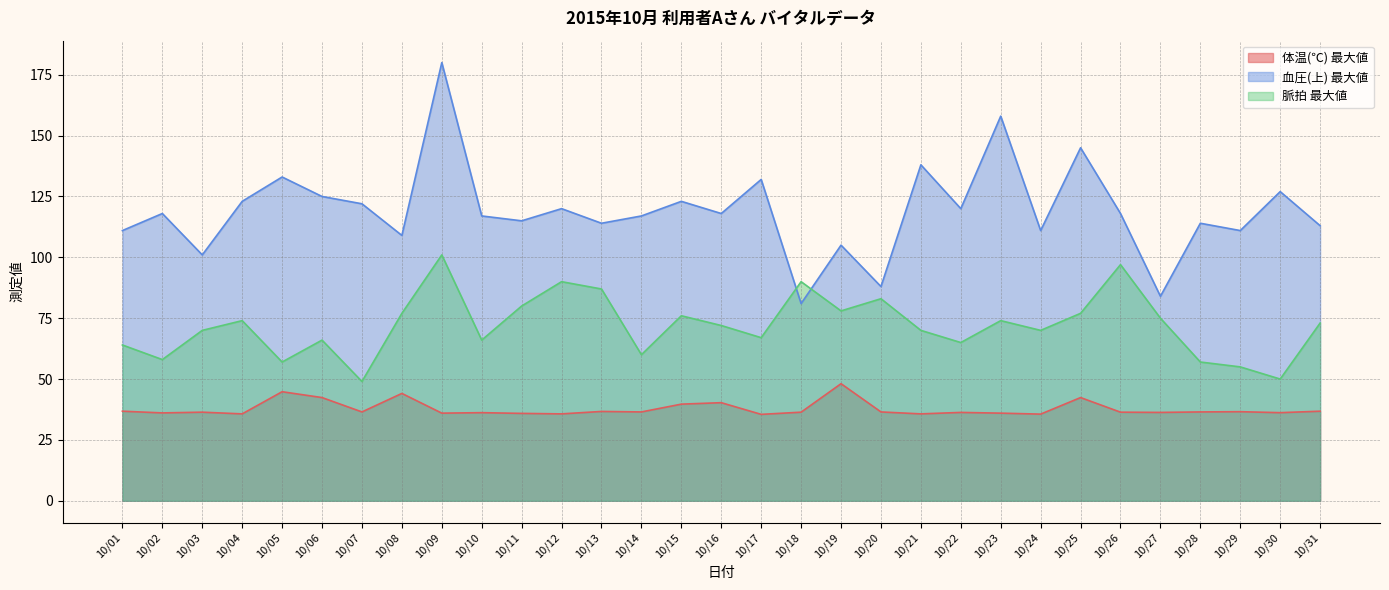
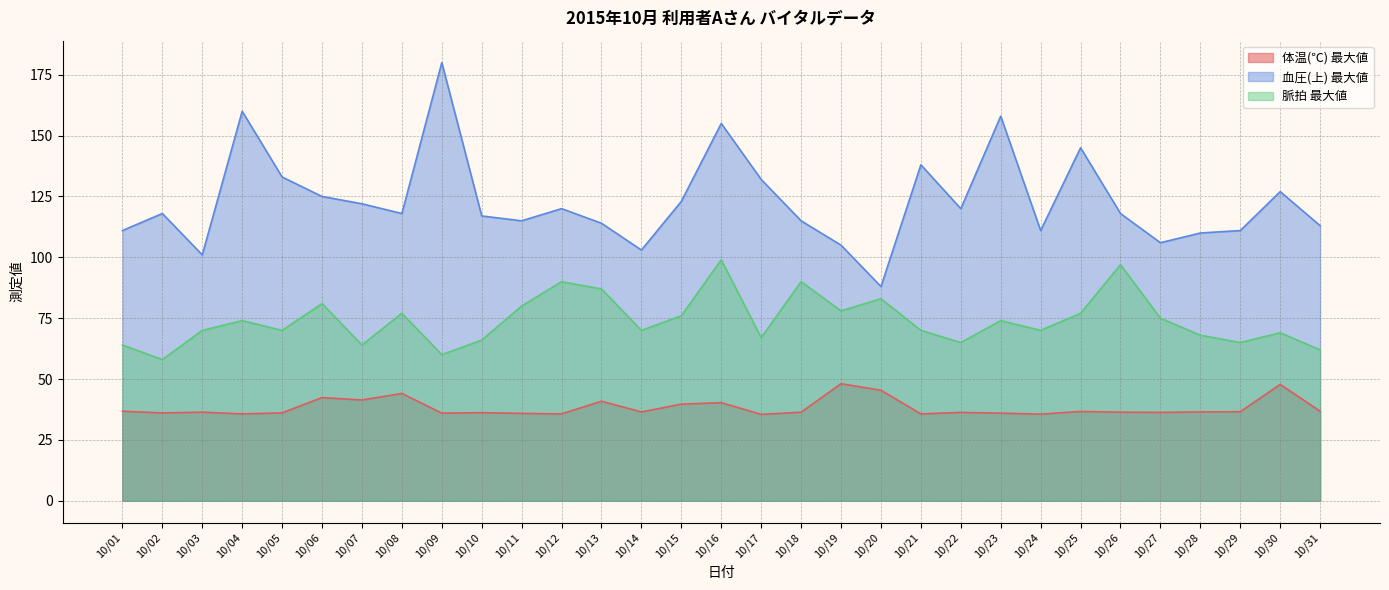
血圧(上) 最大値, 10/04: 123 -> 160
体温(℃) 最大値, 10/05: 45 -> 36
脈拍 最大値, 10/05: 57 -> 70
脈拍 最大値, 10/06: 66 -> 81
体温(℃) 最大値, 10/07: 37 -> 41
脈拍 最大値, 10/07: 49 -> 64
血圧(上) 最大値, 10/08: 109 -> 118
脈拍 最大値, 10/09: 101 -> 60
体温(℃) 最大値, 10/13: 37 -> 41
血圧(上) 最大値, 10/14: 117 -> 103
脈拍 最大値, 10/14: 60 -> 70
血圧(上) 最大値, 10/16: 118 -> 155
脈拍 最大値, 10/16: 72 -> 99
血圧(上) 最大値, 10/18: 81 -> 115
体温(℃) 最大値, 10/20: 37 -> 45
体温(℃) 最大値, 10/25: 42 -> 37
血圧(上) 最大値, 10/27: 84 -> 106
血圧(上) 最大値, 10/28: 114 -> 110
脈拍 最大値, 10/28: 57 -> 68
脈拍 最大値, 10/29: 55 -> 65
体温(℃) 最大値, 10/30: 36 -> 48
脈拍 最大値, 10/30: 50 -> 69
脈拍 最大値, 10/31: 73 -> 62
